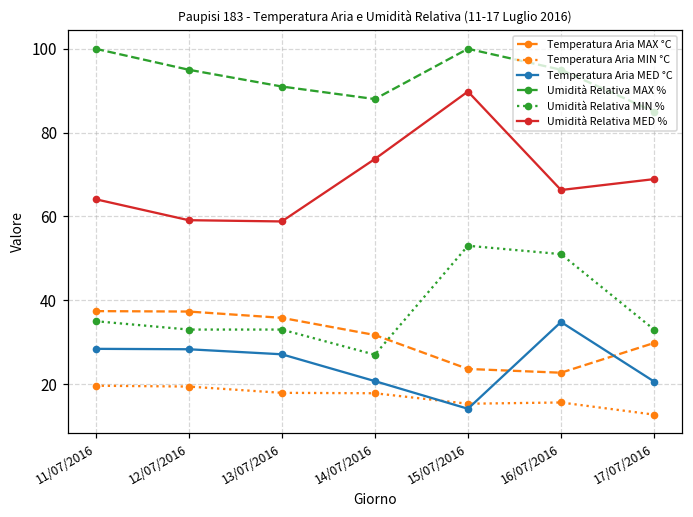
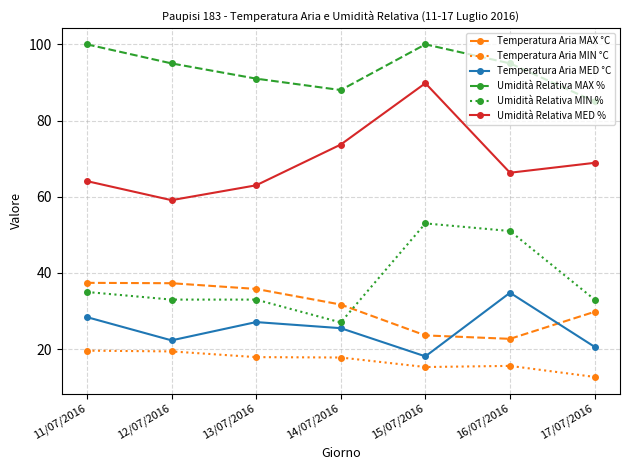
Temperatura Aria MED °C, 12/07/2016: 28 -> 22
Umidità Relativa MED %, 13/07/2016: 59 -> 63
Temperatura Aria MED °C, 14/07/2016: 21 -> 26
Temperatura Aria MED °C, 15/07/2016: 14 -> 18
